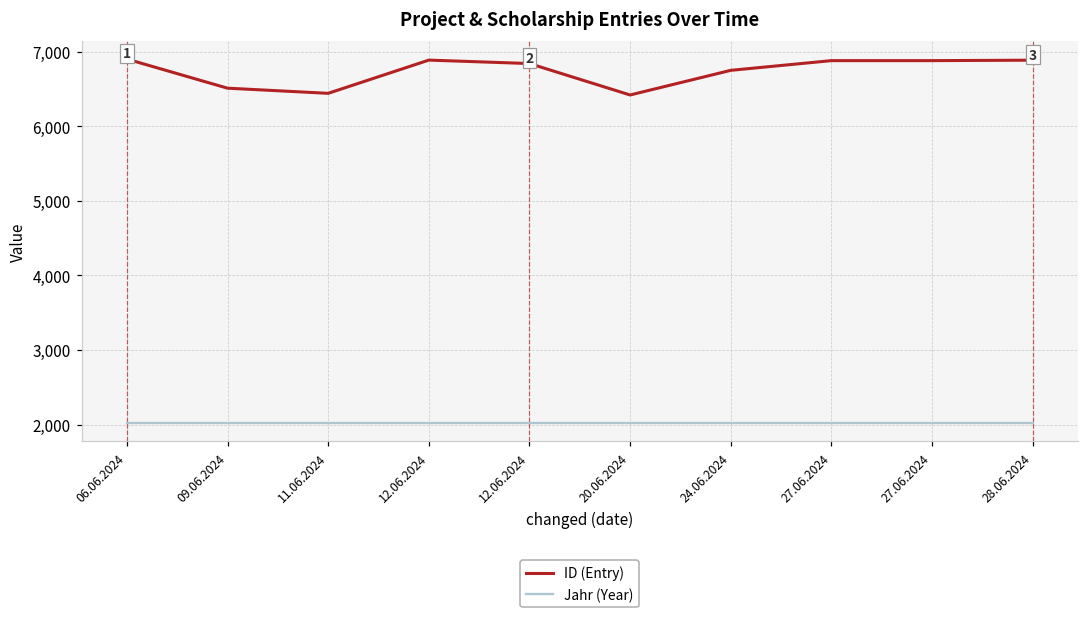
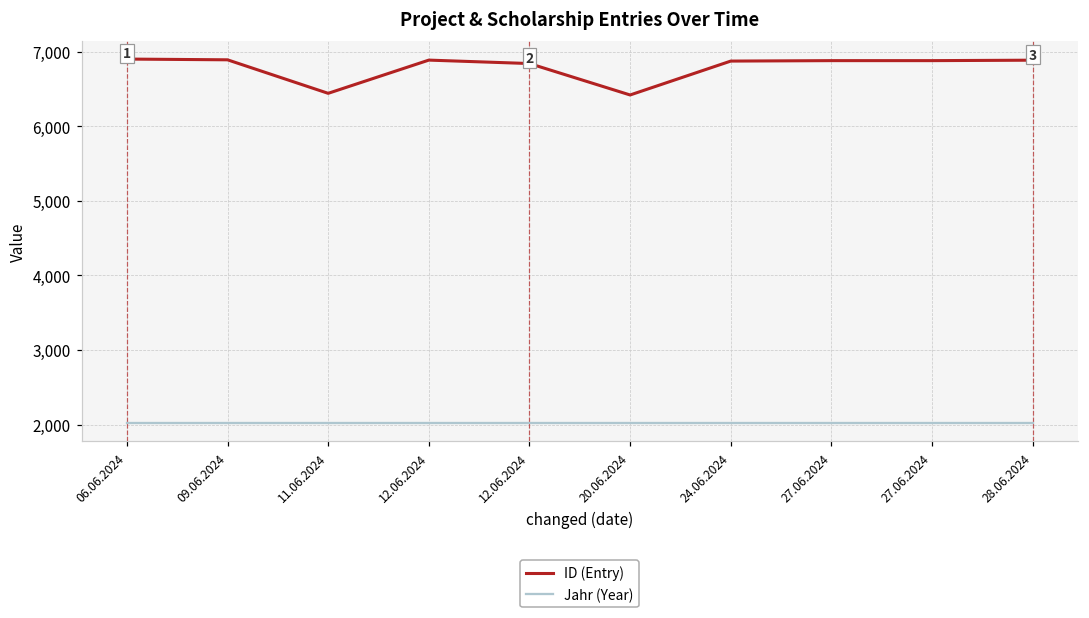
ID (Entry), 09.06.2024: 6,500 -> 6,900
ID (Entry), 24.06.2024: 6,700 -> 6,900
